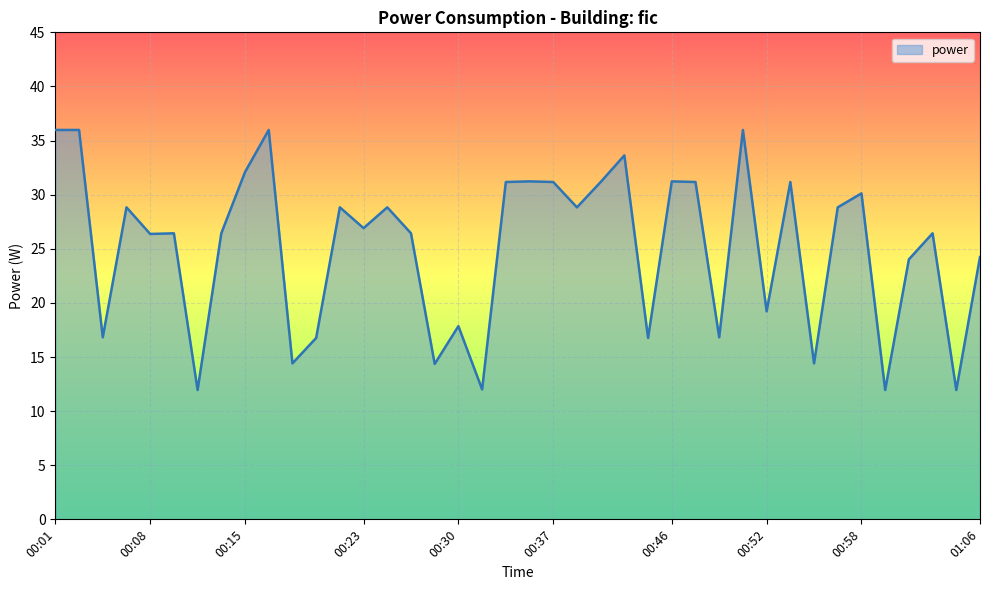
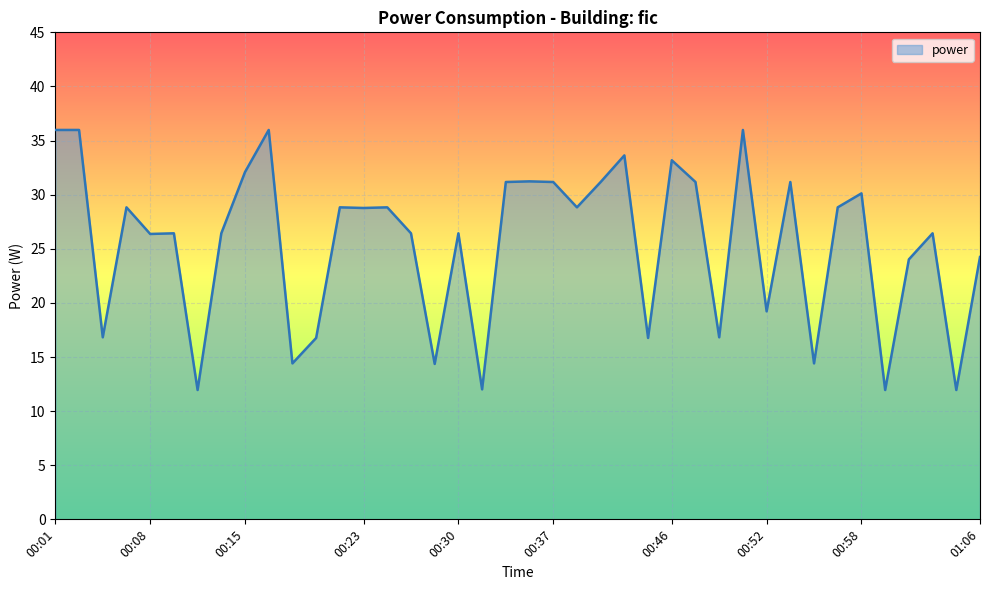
00:23: 26.9 -> 28.8
00:30: 17.9 -> 26.4
00:46: 31.2 -> 33.2
